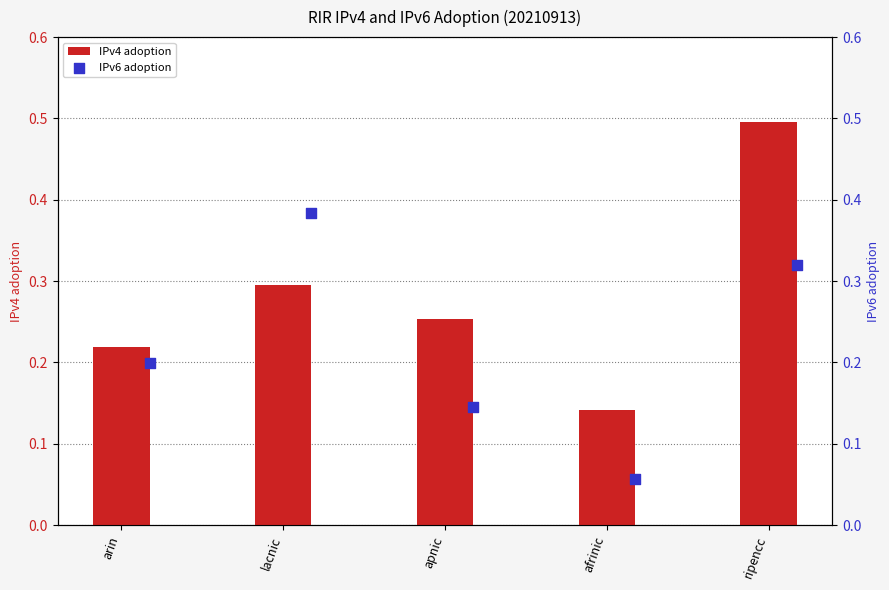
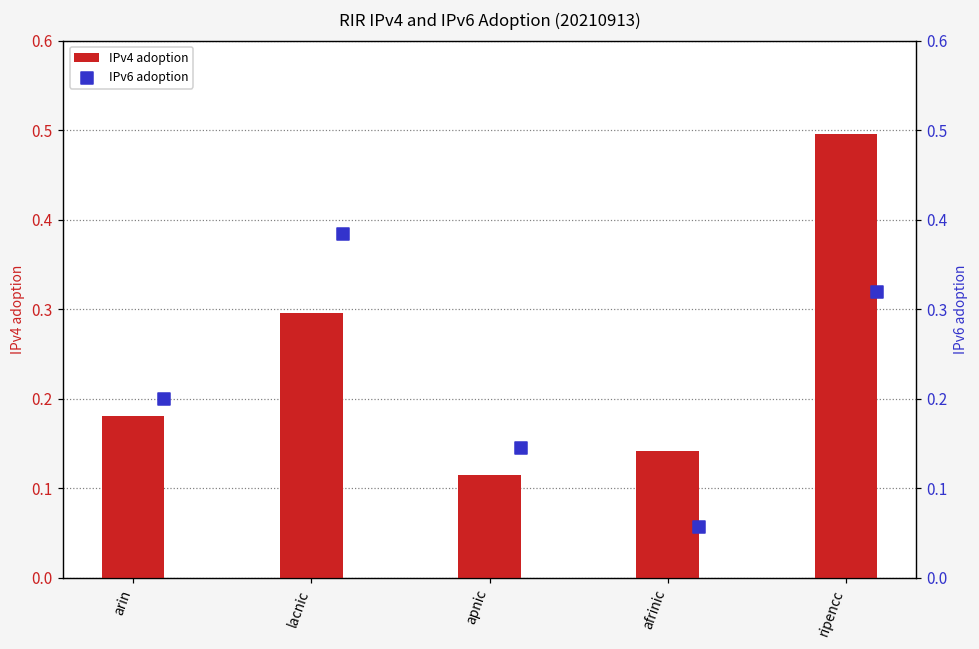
IPv4 adoption, arin: 0.22 -> 0.18
IPv4 adoption, apnic: 0.25 -> 0.11
